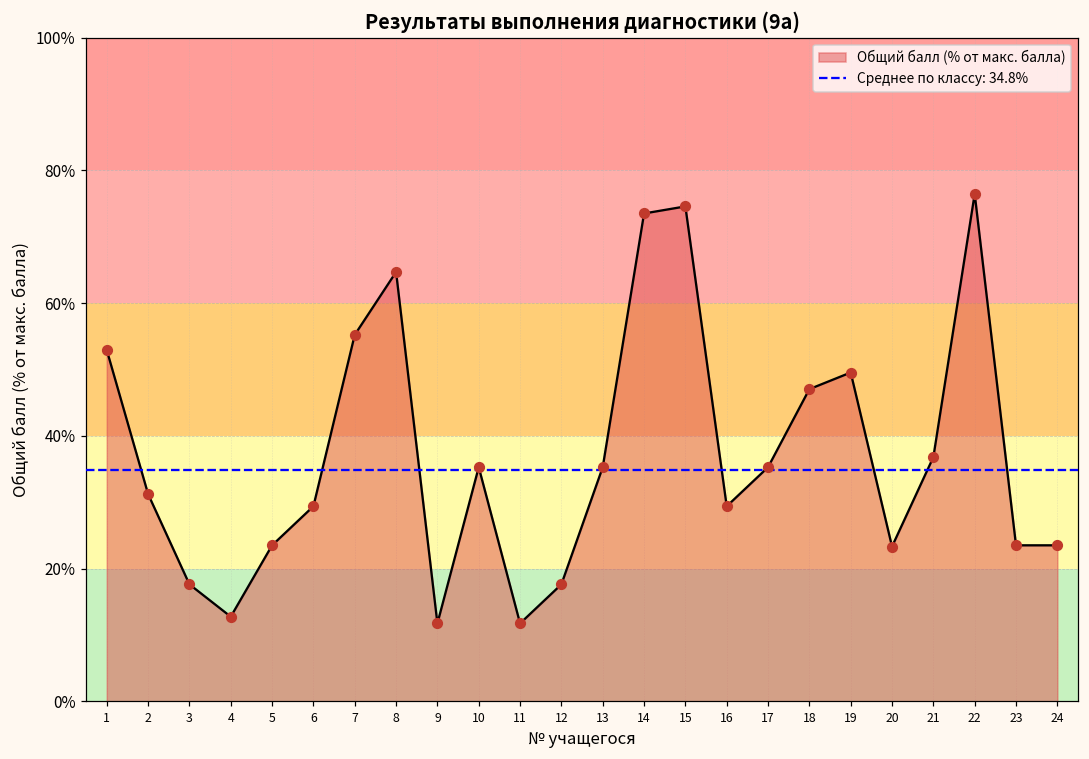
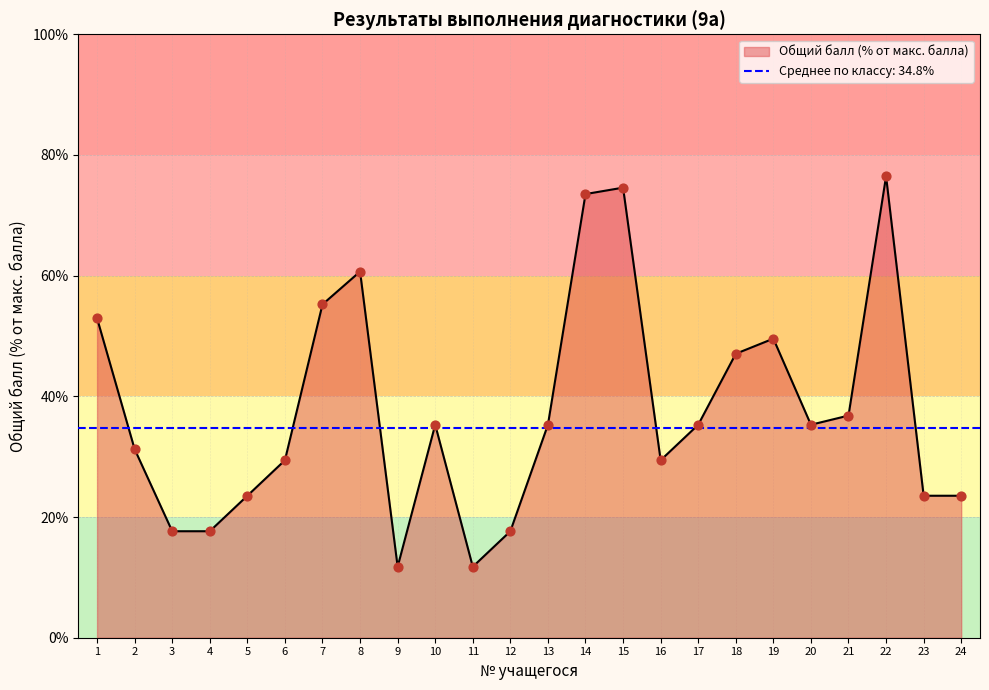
4: 13% -> 18%
8: 65% -> 61%
20: 23% -> 35%
